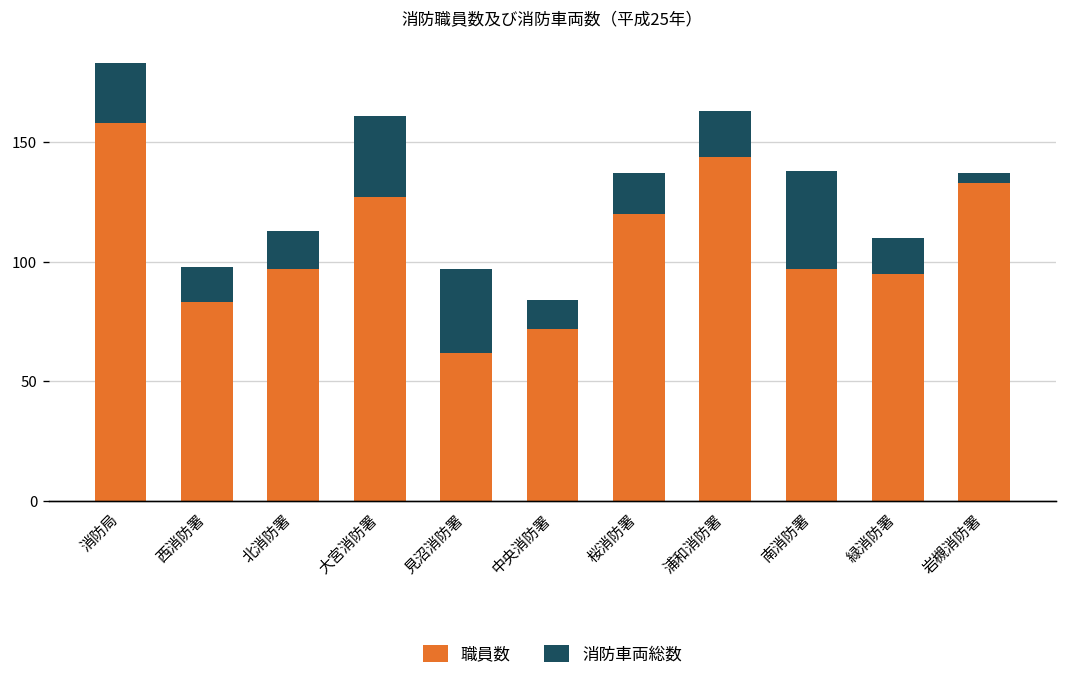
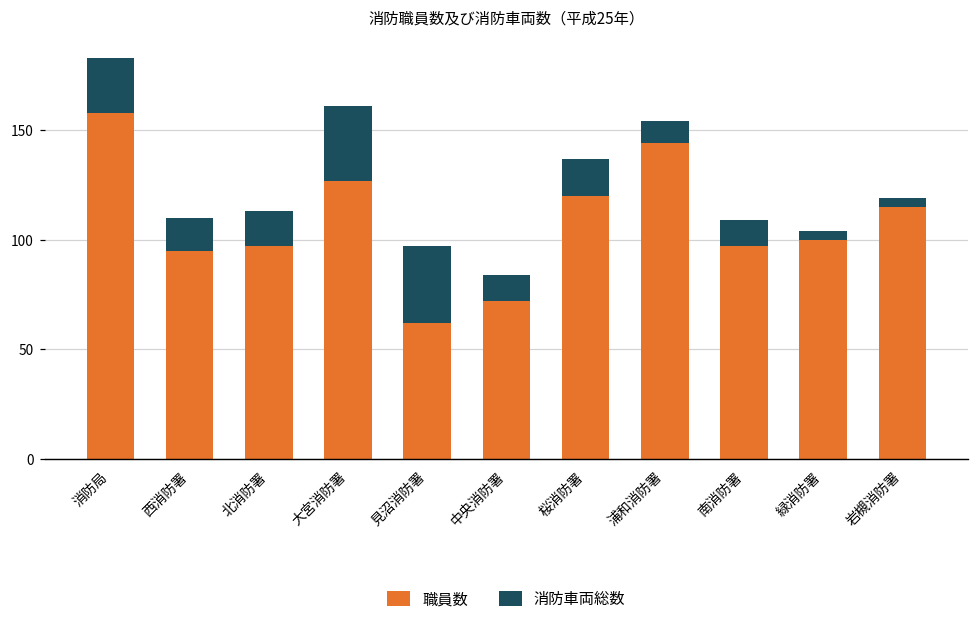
職員数, 西消防署: 83 -> 95
消防車両総数, 浦和消防署: 19 -> 10
消防車両総数, 南消防署: 41 -> 12
職員数, 緑消防署: 95 -> 100
消防車両総数, 緑消防署: 15 -> 4
職員数, 岩槻消防署: 133 -> 115
